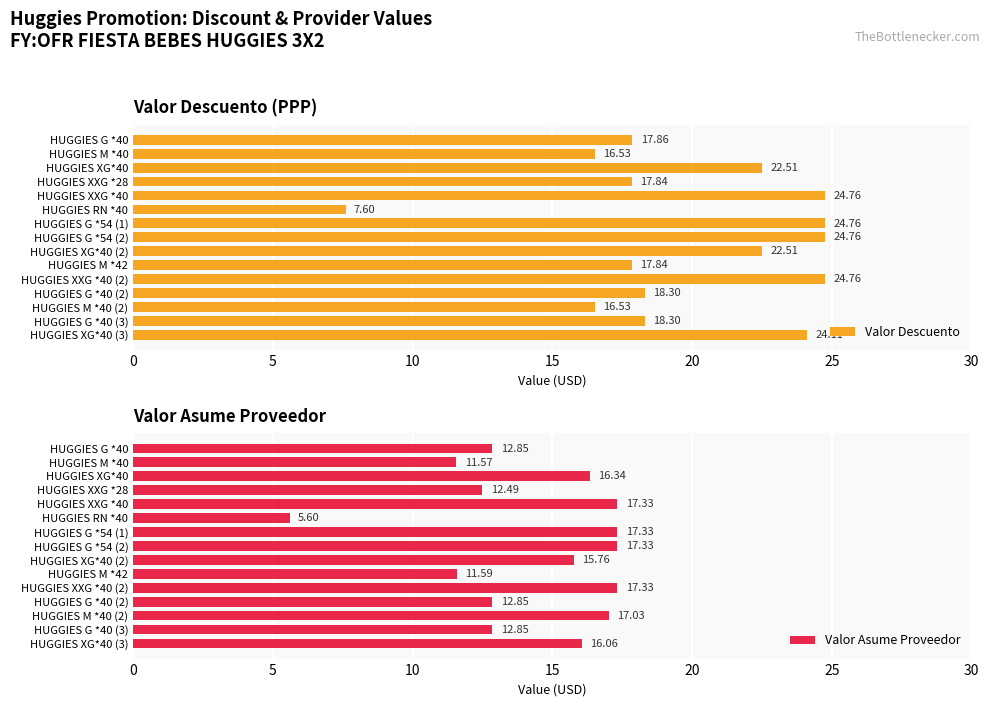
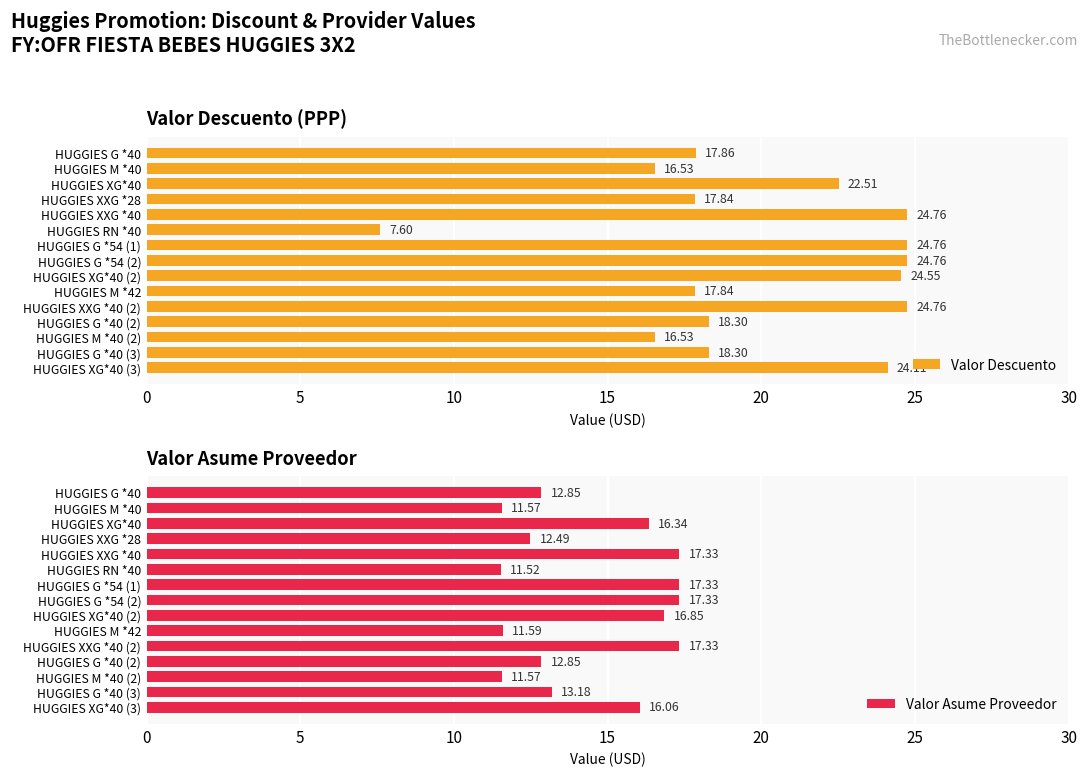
Valor Descuento (PPP), HUGGIES XG*40 (2): 22.51 -> 24.55
Valor Asume Proveedor, HUGGIES RN *40: 5.60 -> 11.52
Valor Asume Proveedor, HUGGIES XG*40 (2): 15.76 -> 16.85
Valor Asume Proveedor, HUGGIES M *40 (2): 17.03 -> 11.57
Valor Asume Proveedor, HUGGIES G *40 (3): 12.85 -> 13.18
